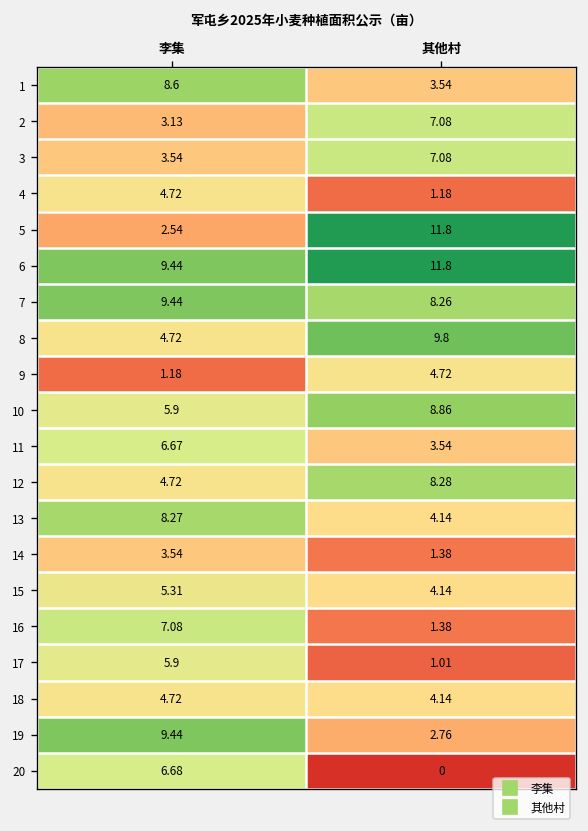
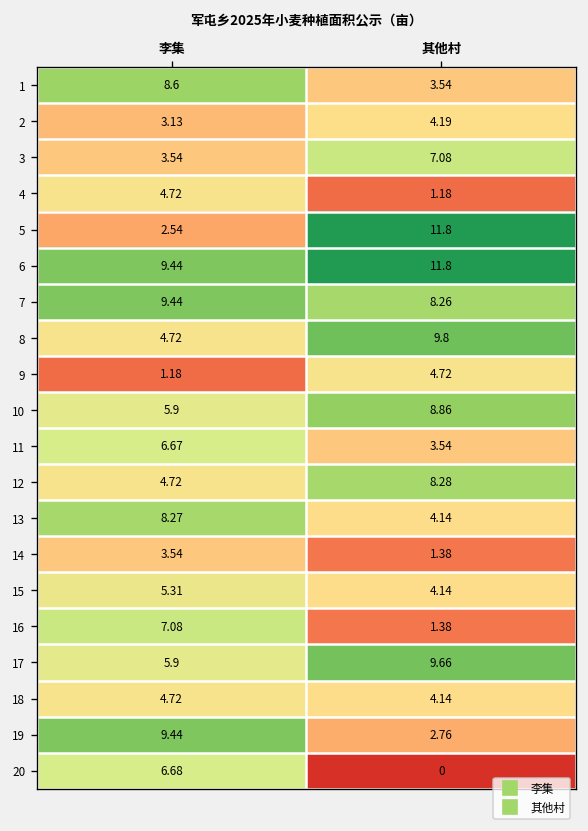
2, 其他村: 7.08 -> 4.19
17, 其他村: 1.01 -> 9.66
